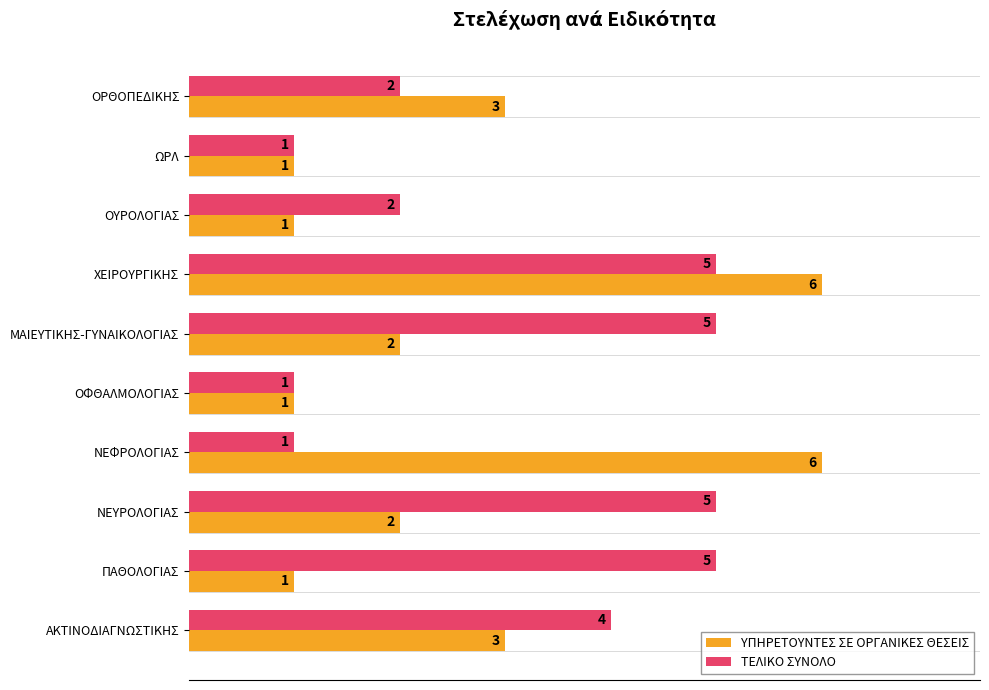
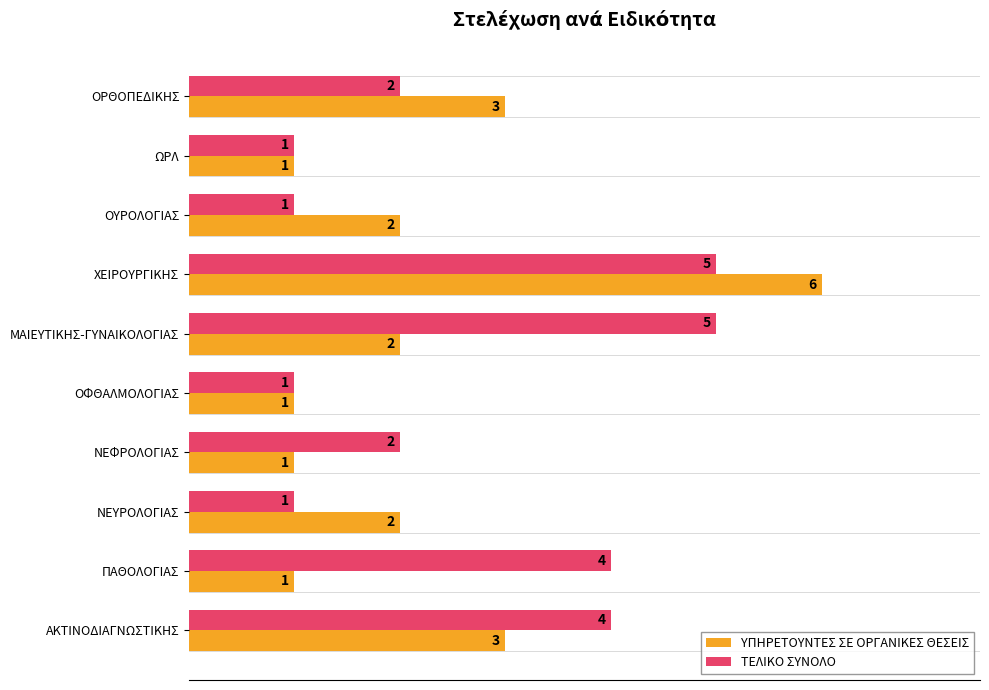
ΤΕΛΙΚΟ ΣΥΝΟΛΟ, ΟΥΡΟΛΟΓΙΑΣ: 2 -> 1
ΥΠΗΡΕΤΟΥΝΤΕΣ ΣΕ ΟΡΓΑΝΙΚΕΣ ΘΕΣΕΙΣ, ΟΥΡΟΛΟΓΙΑΣ: 1 -> 2
ΤΕΛΙΚΟ ΣΥΝΟΛΟ, ΝΕΦΡΟΛΟΓΙΑΣ: 1 -> 2
ΥΠΗΡΕΤΟΥΝΤΕΣ ΣΕ ΟΡΓΑΝΙΚΕΣ ΘΕΣΕΙΣ, ΝΕΦΡΟΛΟΓΙΑΣ: 6 -> 1
ΤΕΛΙΚΟ ΣΥΝΟΛΟ, ΝΕΥΡΟΛΟΓΙΑΣ: 5 -> 1
ΤΕΛΙΚΟ ΣΥΝΟΛΟ, ΠΑΘΟΛΟΓΙΑΣ: 5 -> 4
